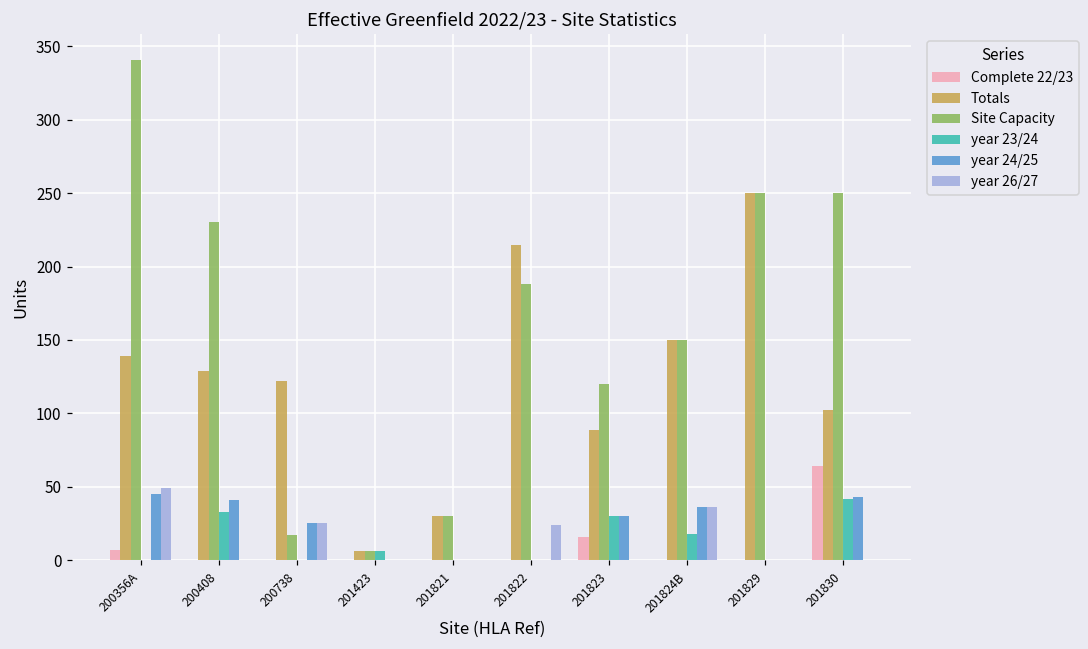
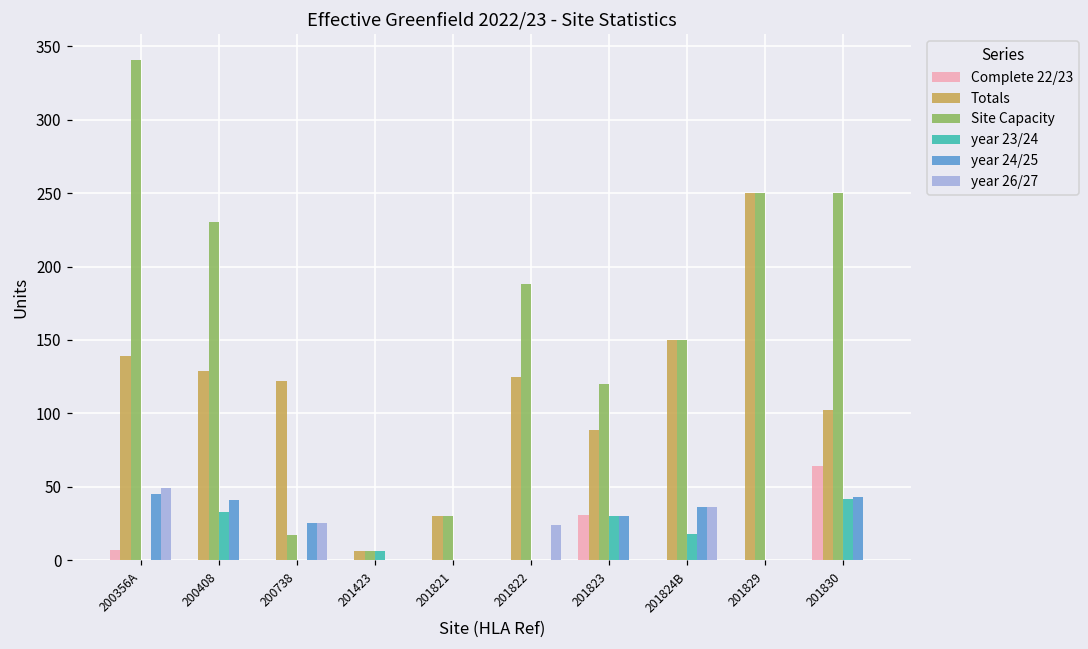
Totals, 201822: 215 -> 125
Complete 22/23, 201823: 16 -> 31
